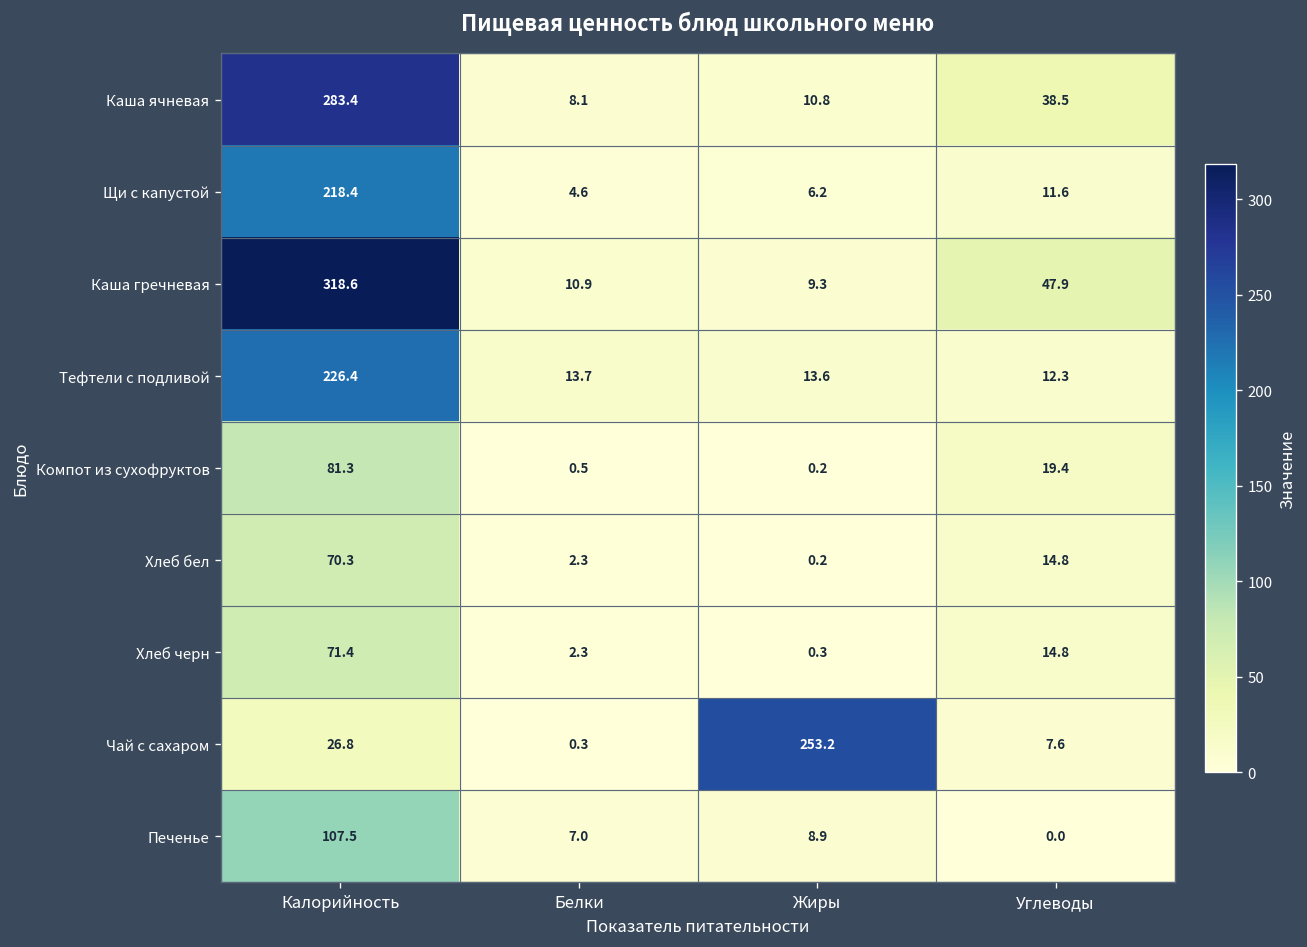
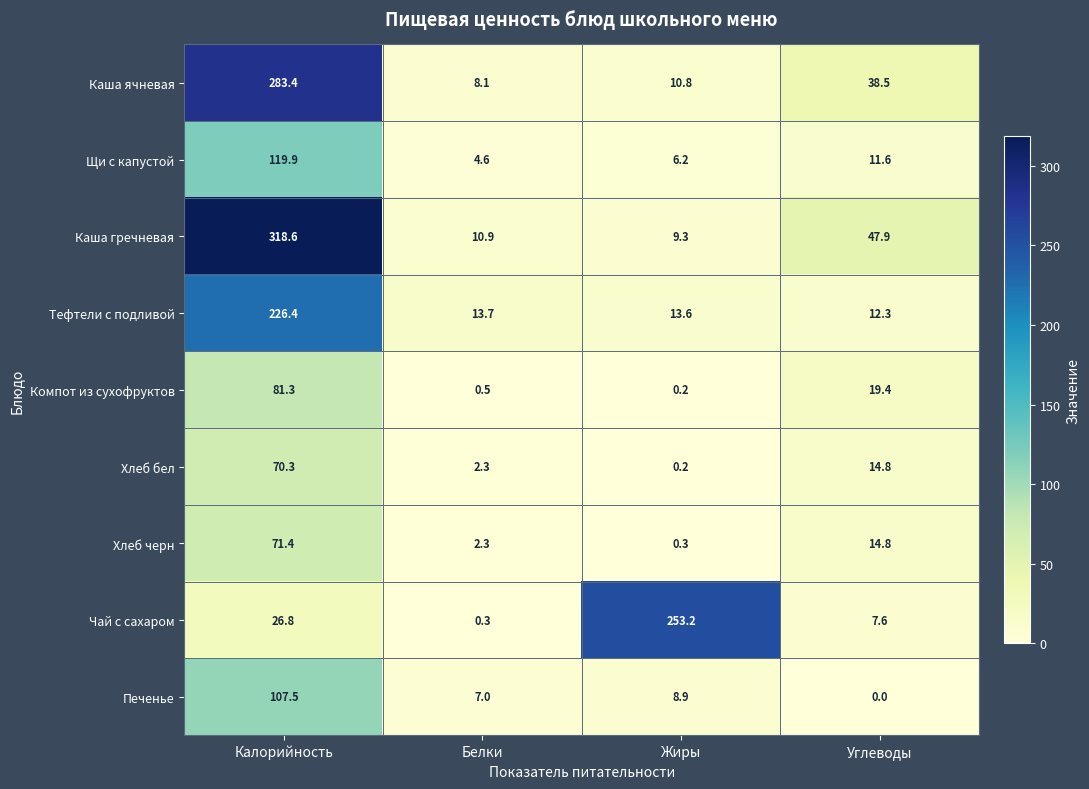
Щи с капустой, Калорийность: 218.4 -> 119.9
